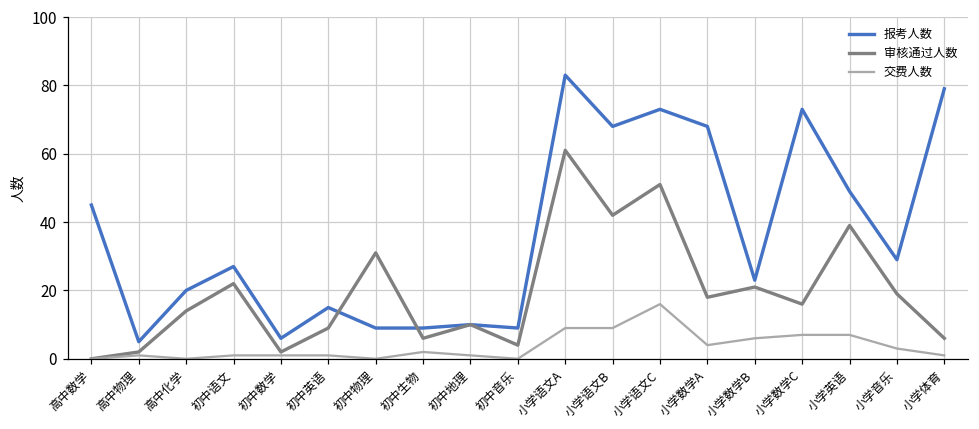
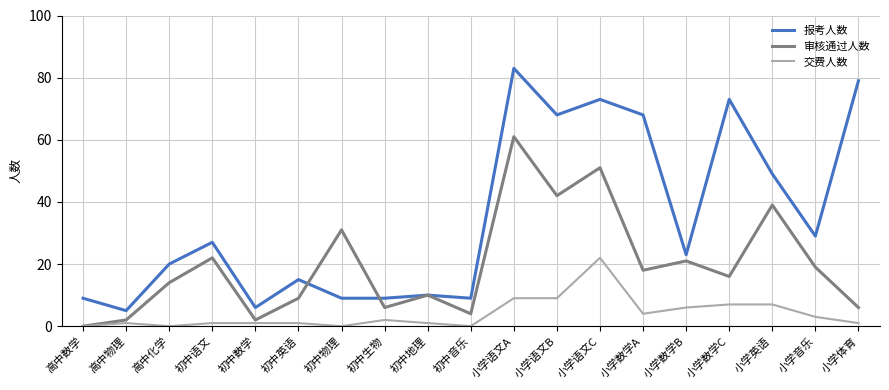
报考人数, 高中数学: 45 -> 9
交费人数, 小学语文C: 16 -> 22
